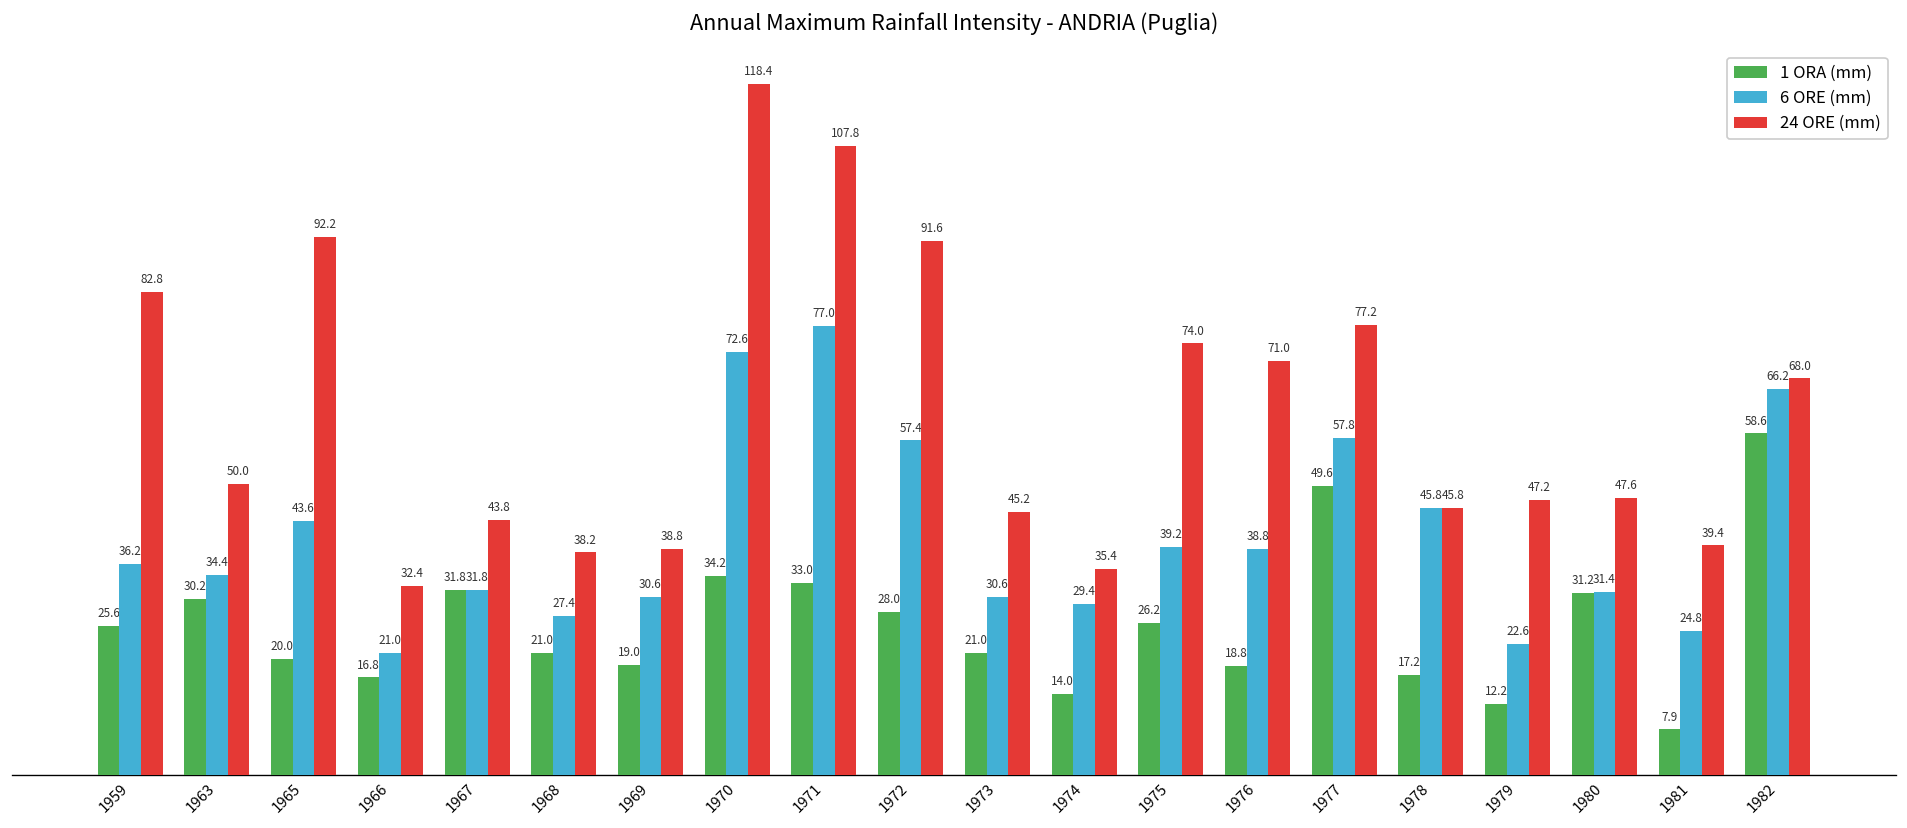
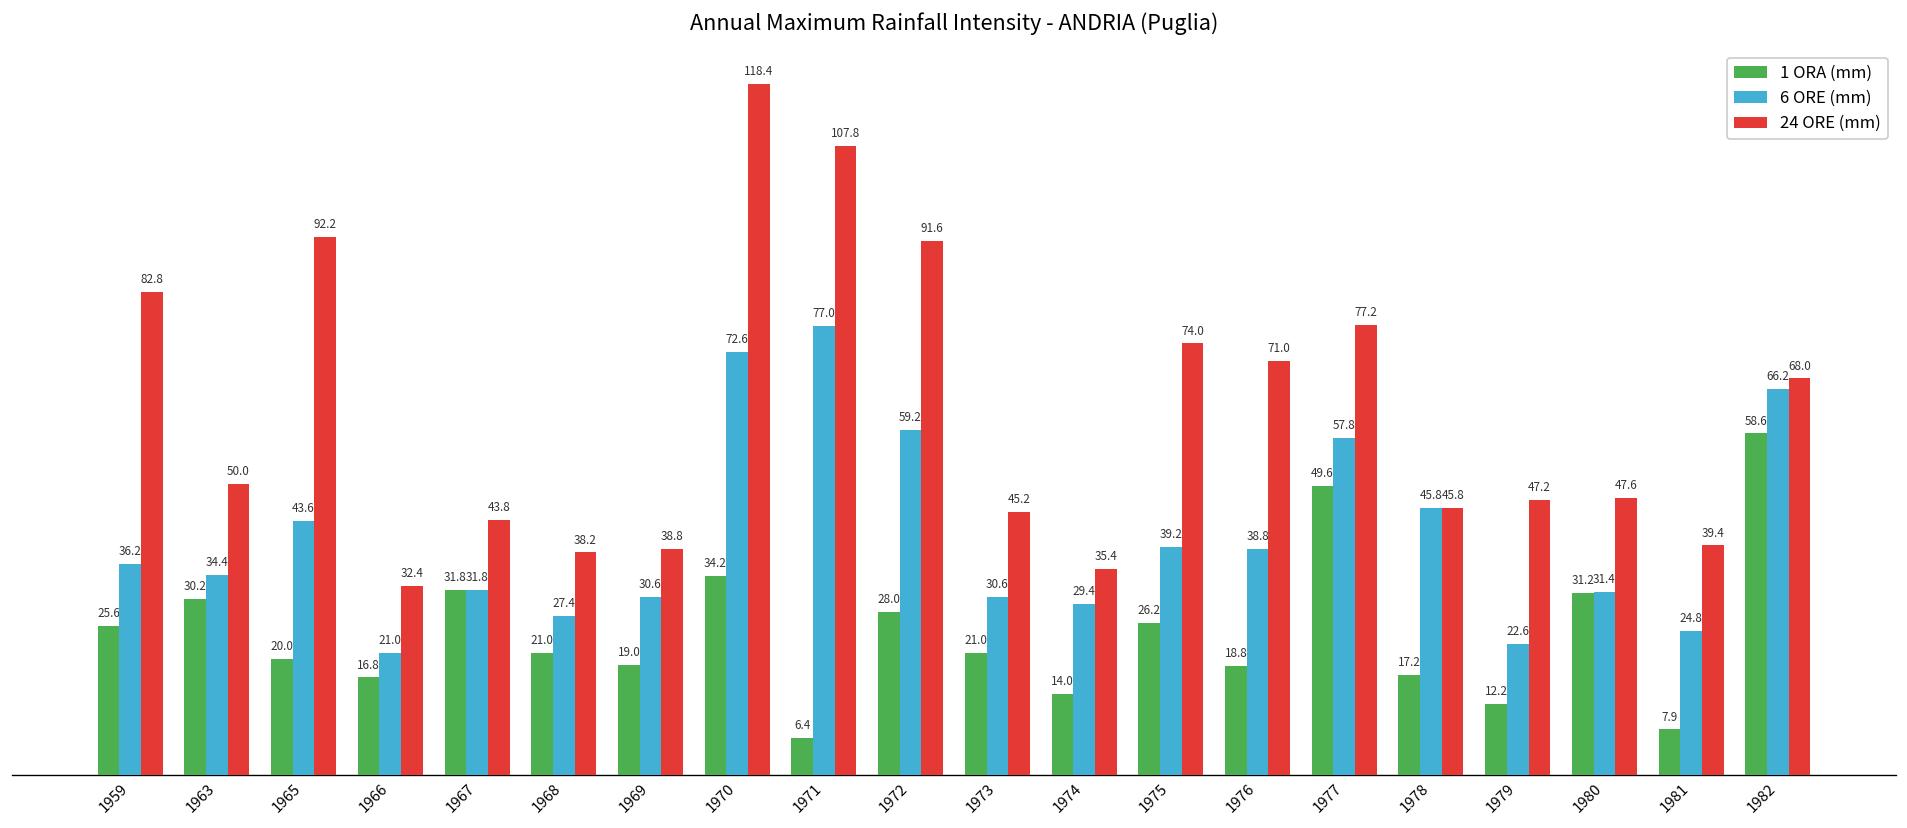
1 ORA (mm), 1971: 33.0 -> 6.4
6 ORE (mm), 1972: 57.4 -> 59.2
